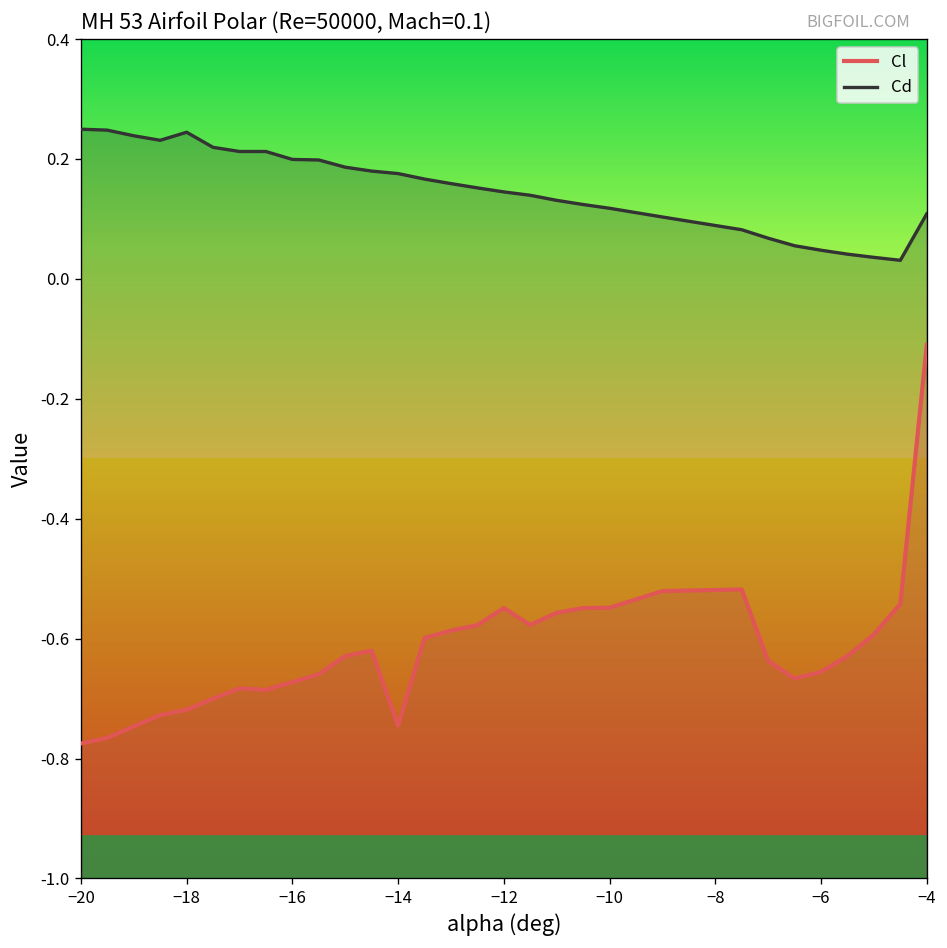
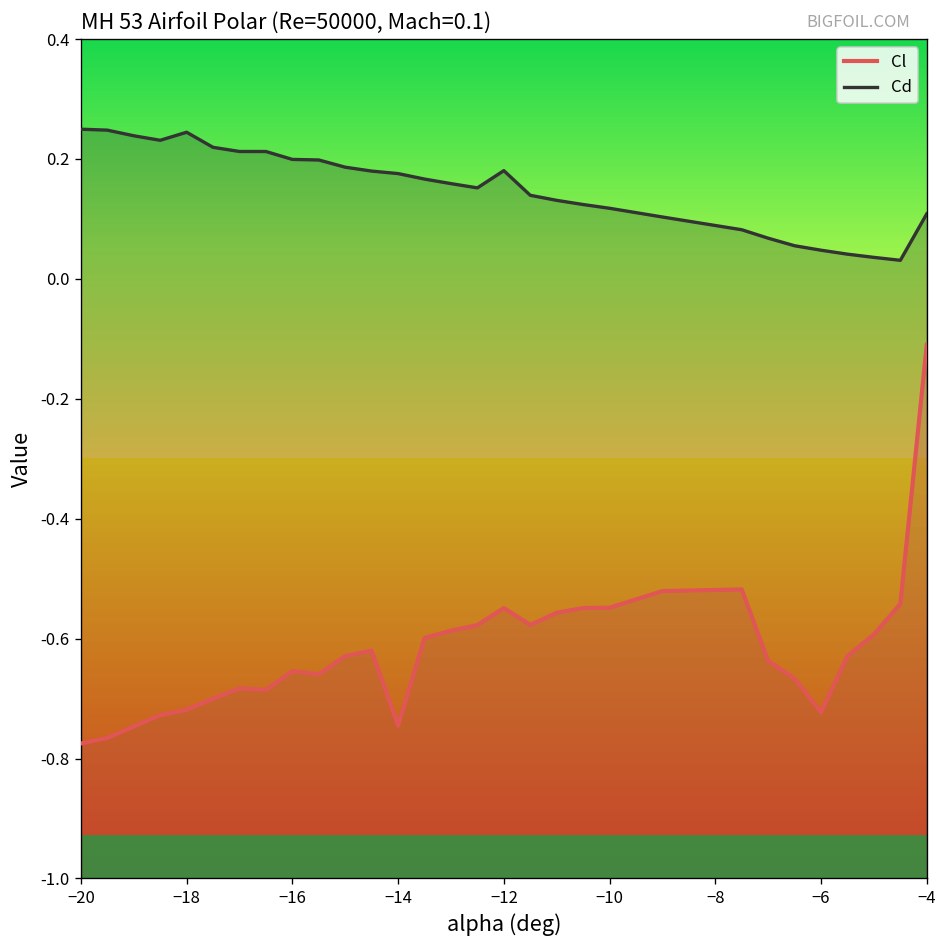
Cl, −16: -0.67 -> -0.65
Cd, −12: 0.15 -> 0.18
Cl, −6: -0.66 -> -0.72
